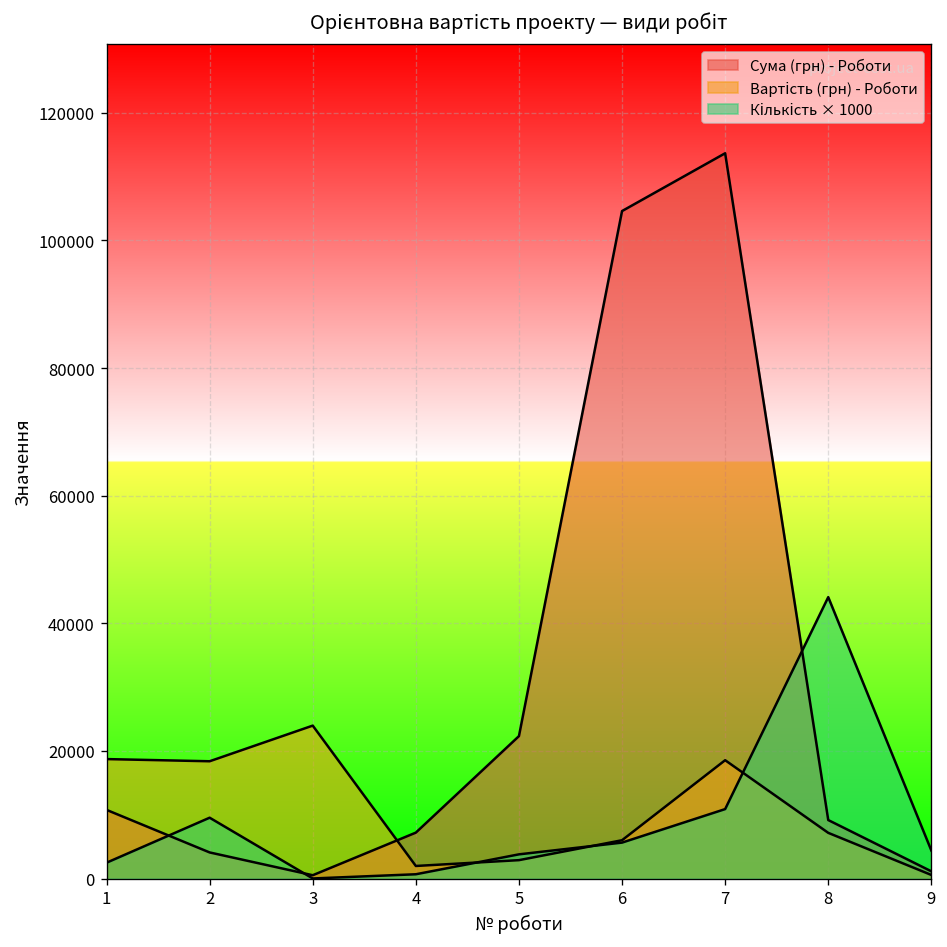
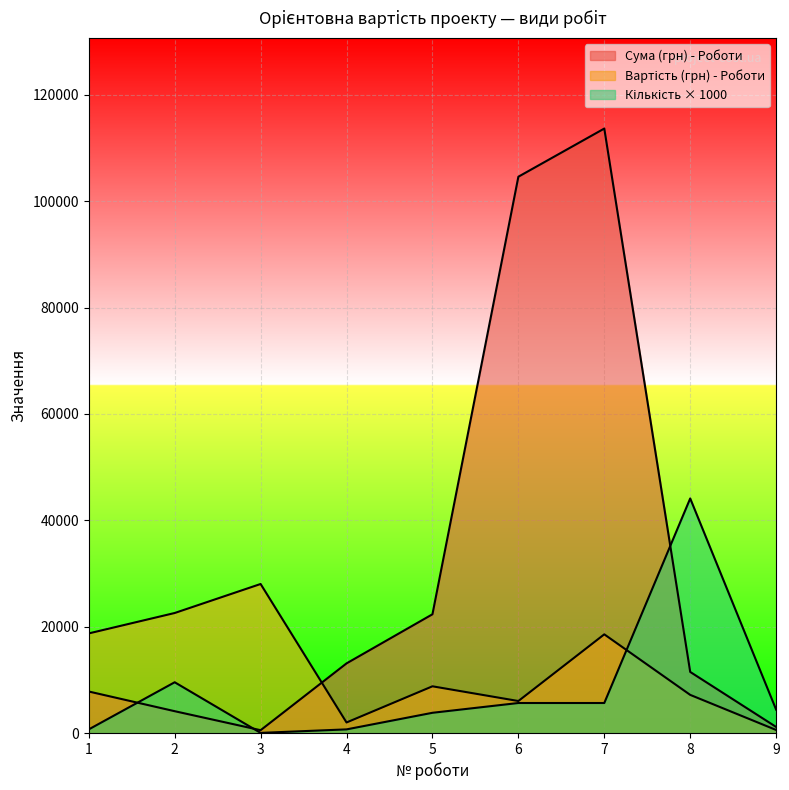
Сума (грн) - Роботи, 1: 11000 -> 8000
Кількість × 1000, 1: 2000 -> 1000
Вартість (грн) - Роботи, 2: 18000 -> 23000
Вартість (грн) - Роботи, 3: 24000 -> 28000
Сума (грн) - Роботи, 4: 7000 -> 13000
Вартість (грн) - Роботи, 5: 3000 -> 9000
Кількість × 1000, 7: 11000 -> 6000
Сума (грн) - Роботи, 8: 9000 -> 11000
